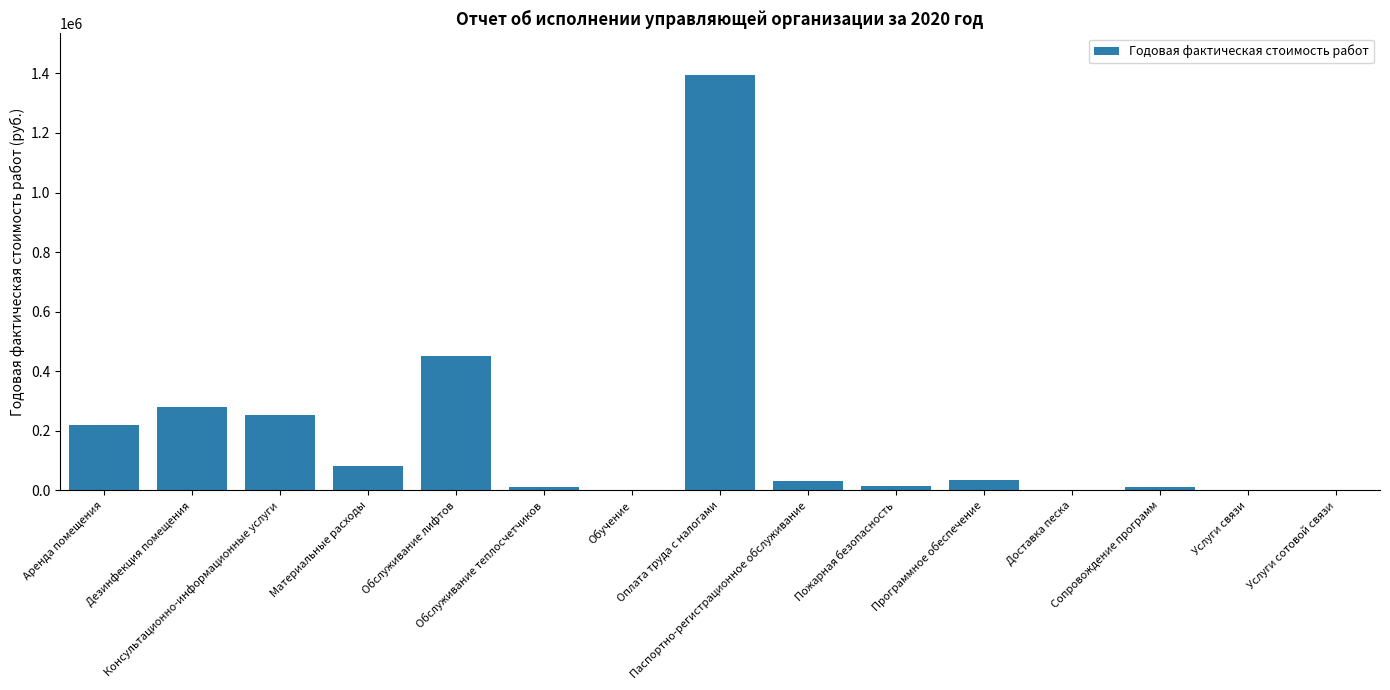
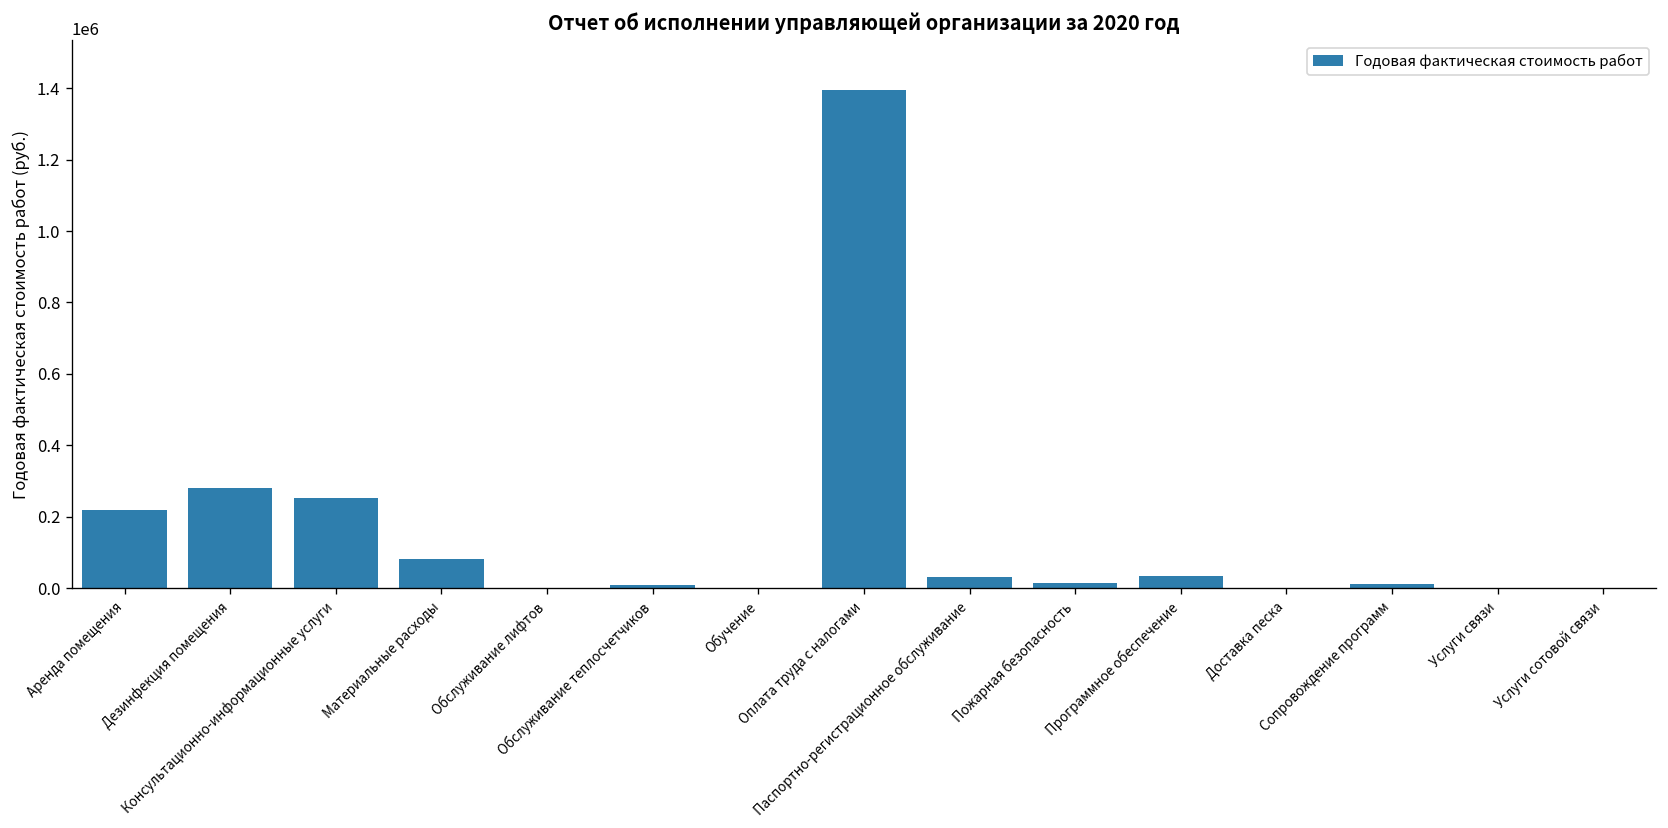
Обслуживание лифтов: 450000 -> 0
